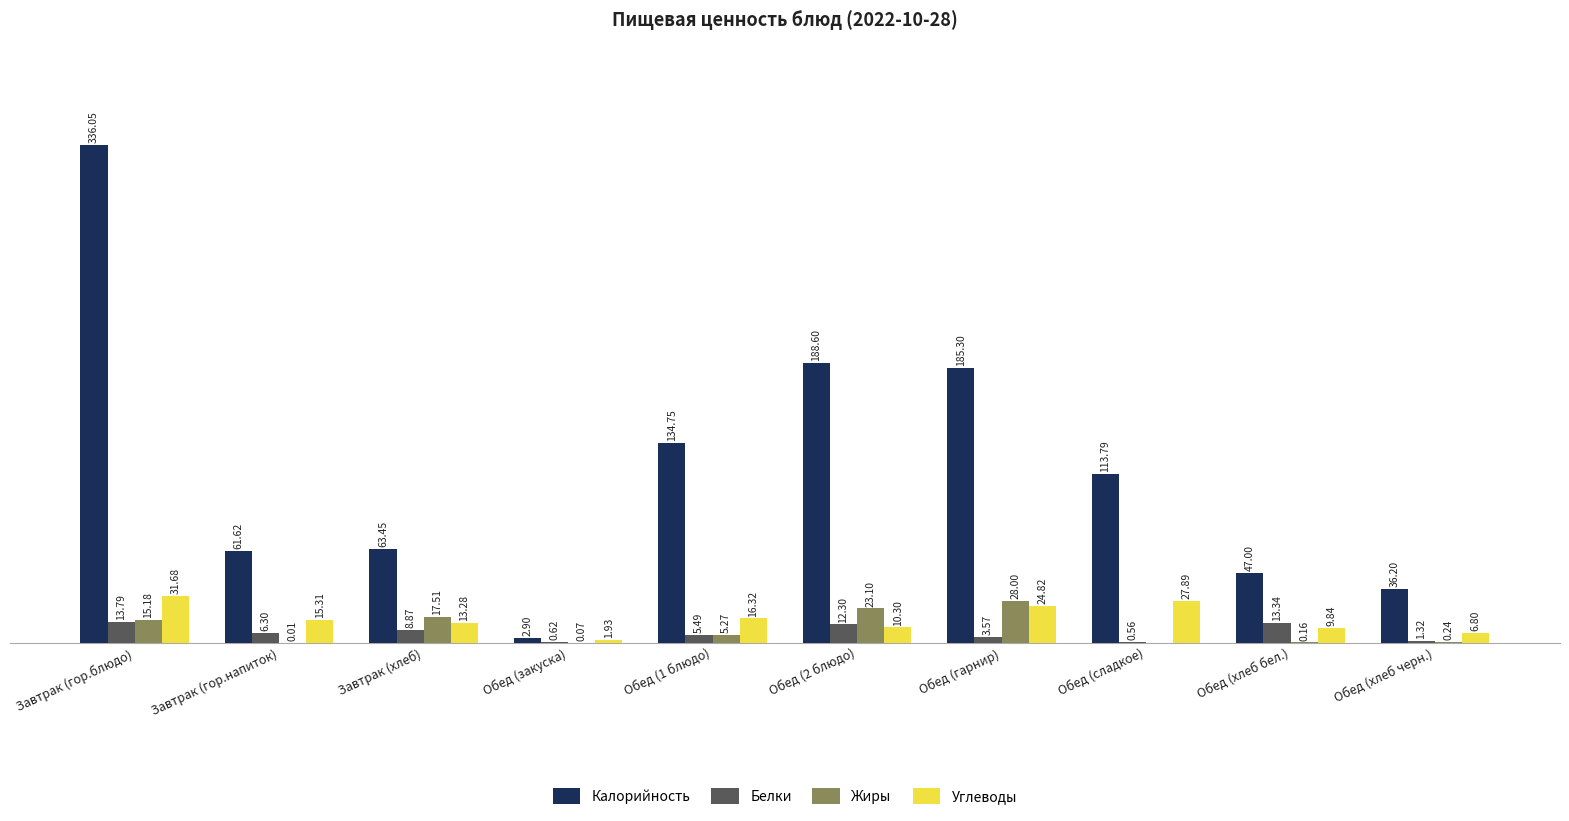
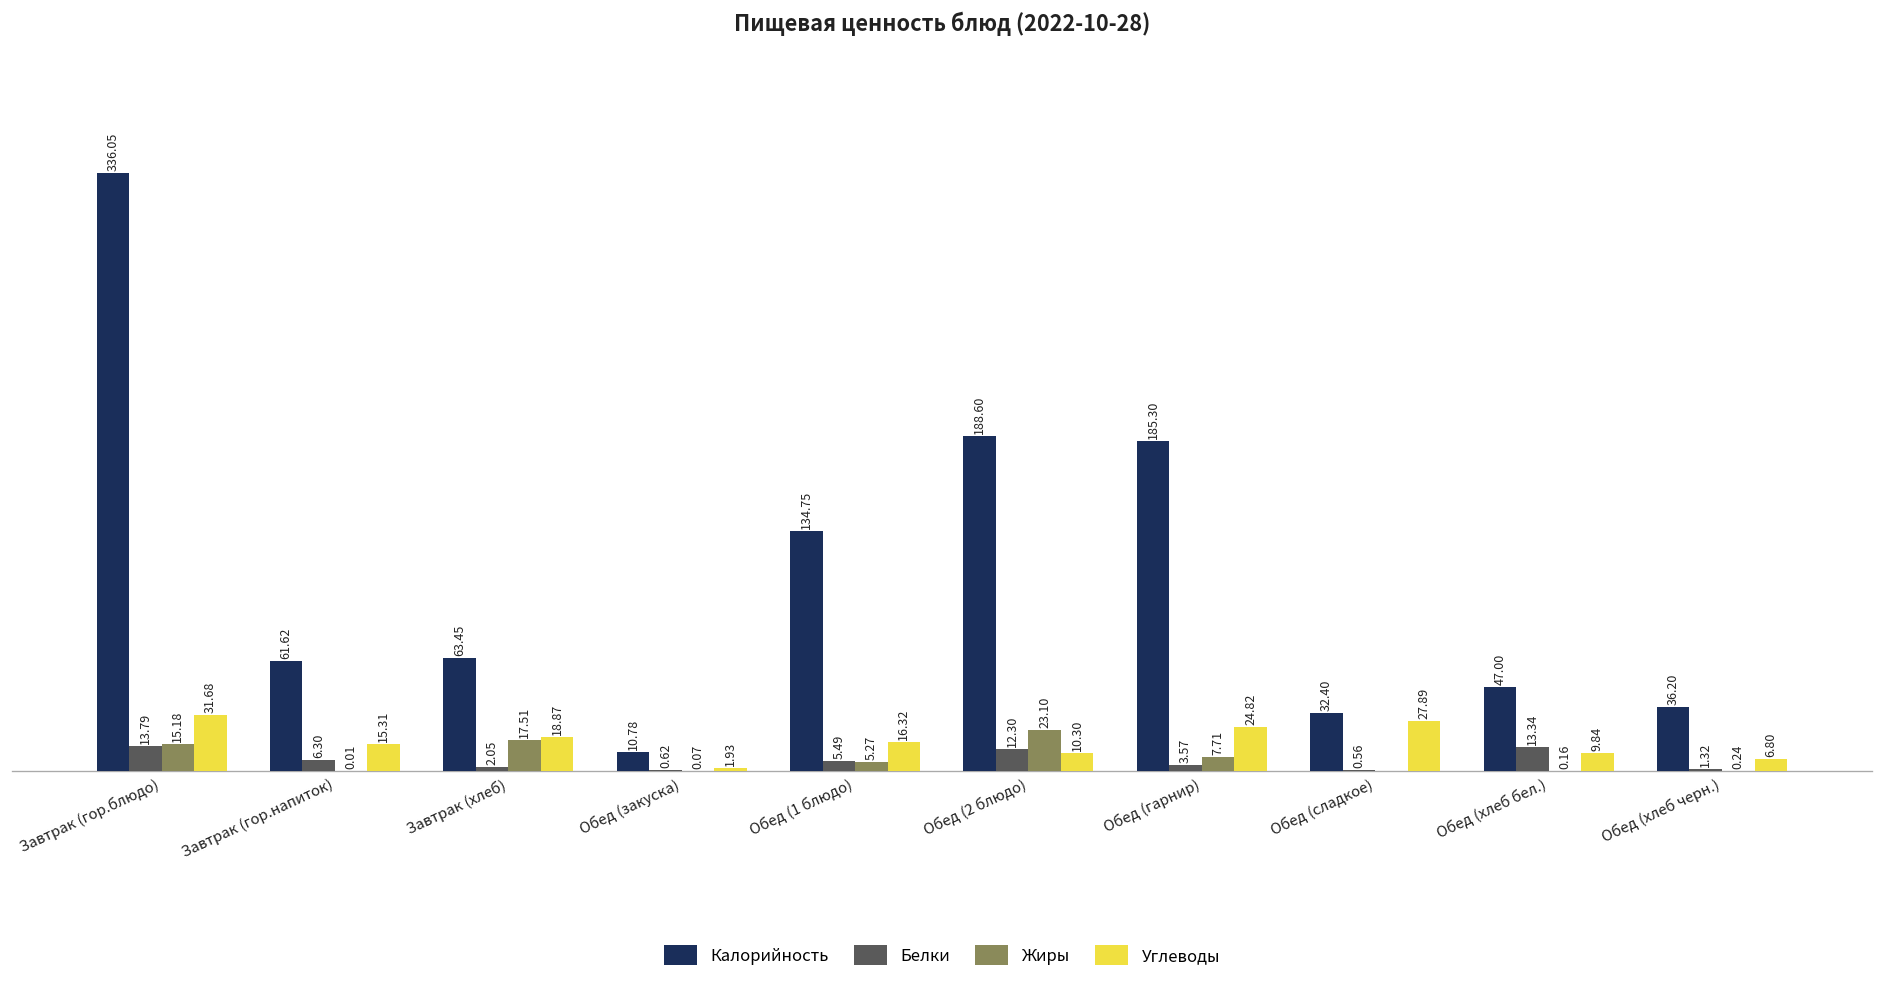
Белки, Завтрак (хлеб): 8.87 -> 2.05
Углеводы, Завтрак (хлеб): 13.28 -> 18.87
Калорийность, Обед (закуска): 2.90 -> 10.78
Жиры, Обед (гарнир): 28.00 -> 7.71
Калорийность, Обед (сладкое): 113.79 -> 32.40
